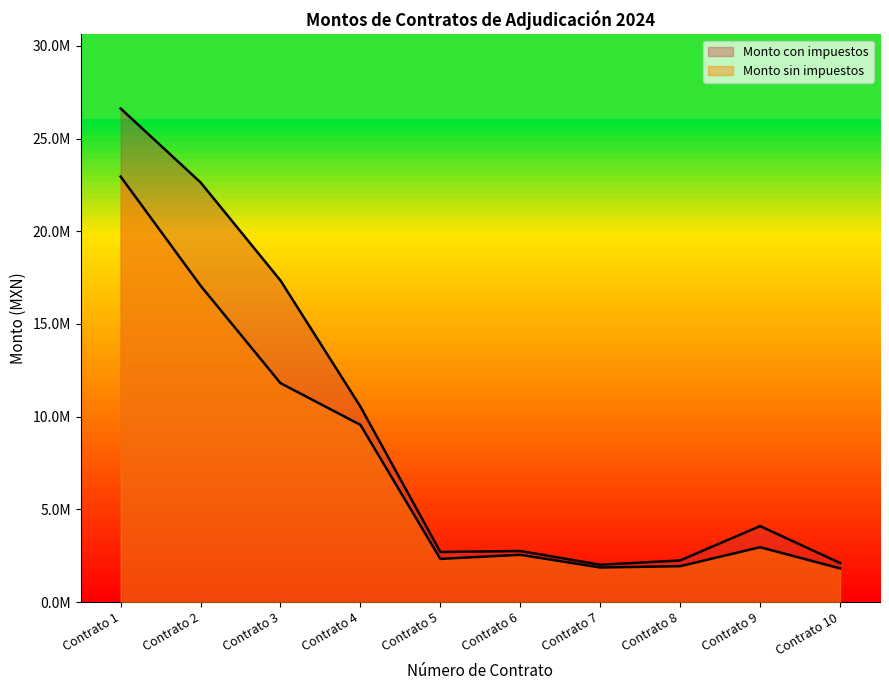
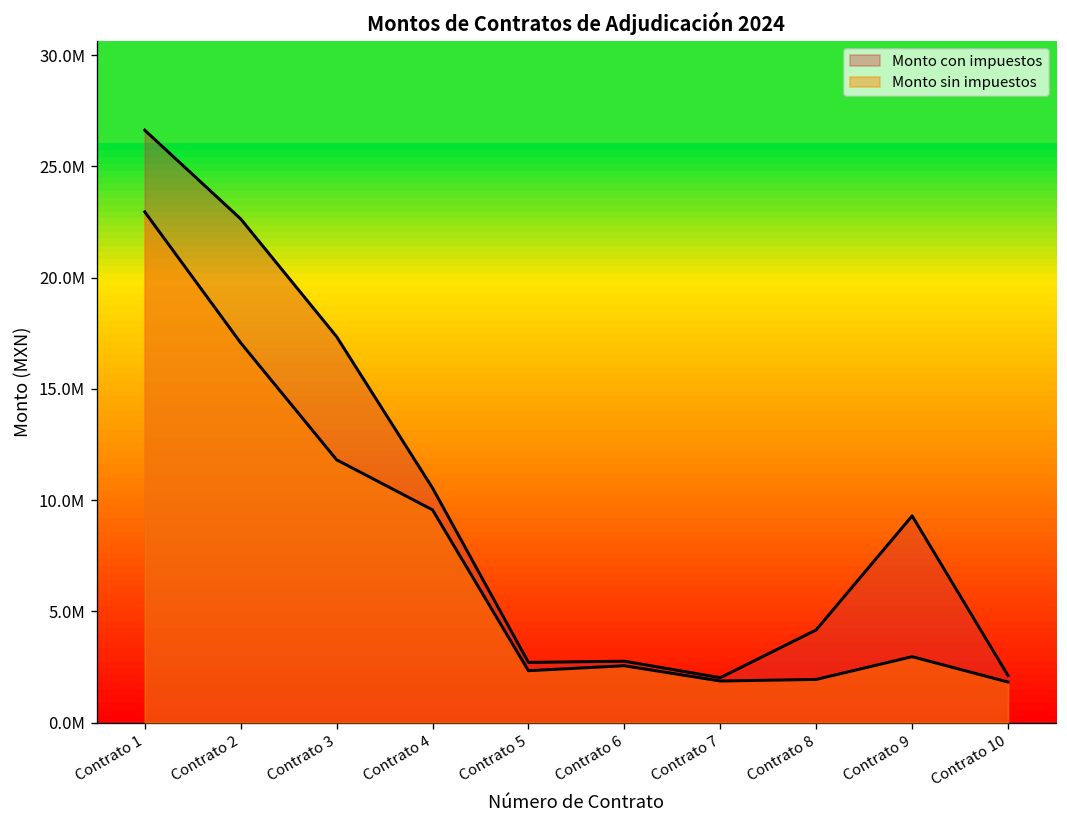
Monto con impuestos, Contrato 8: 2200000 -> 4200000
Monto con impuestos, Contrato 9: 4100000 -> 9300000
